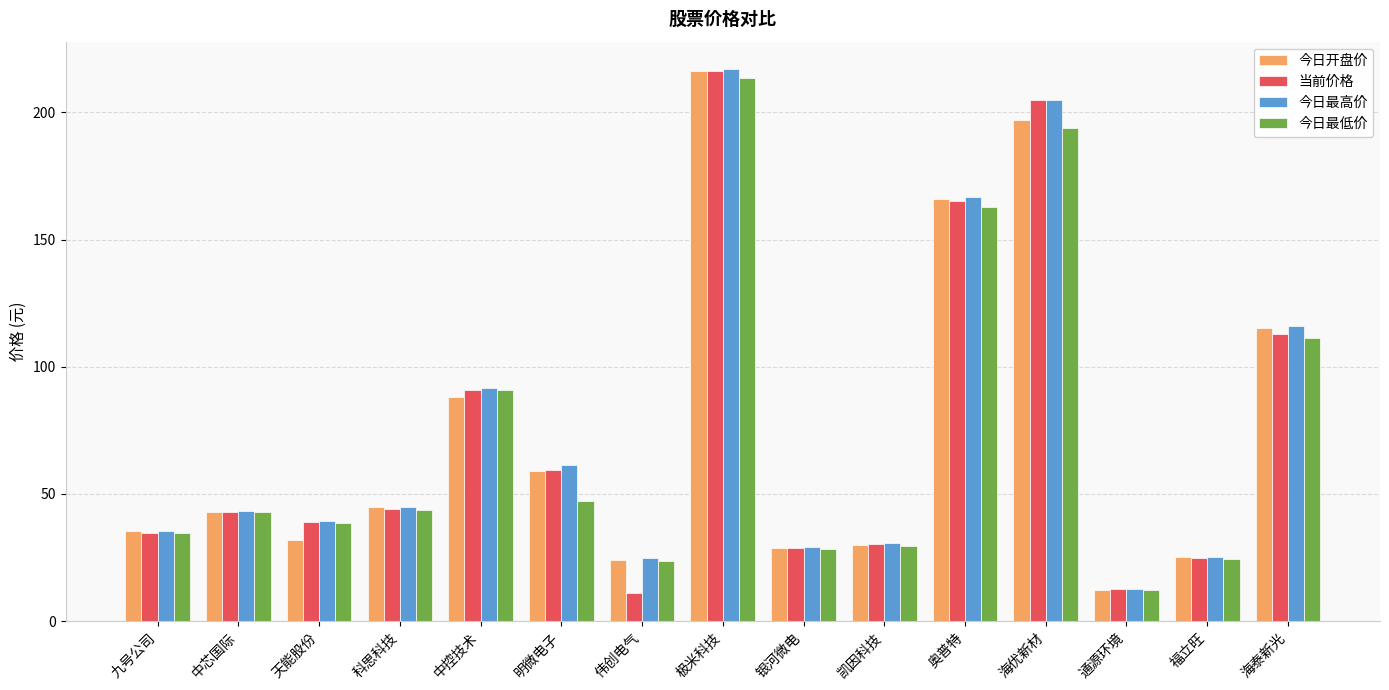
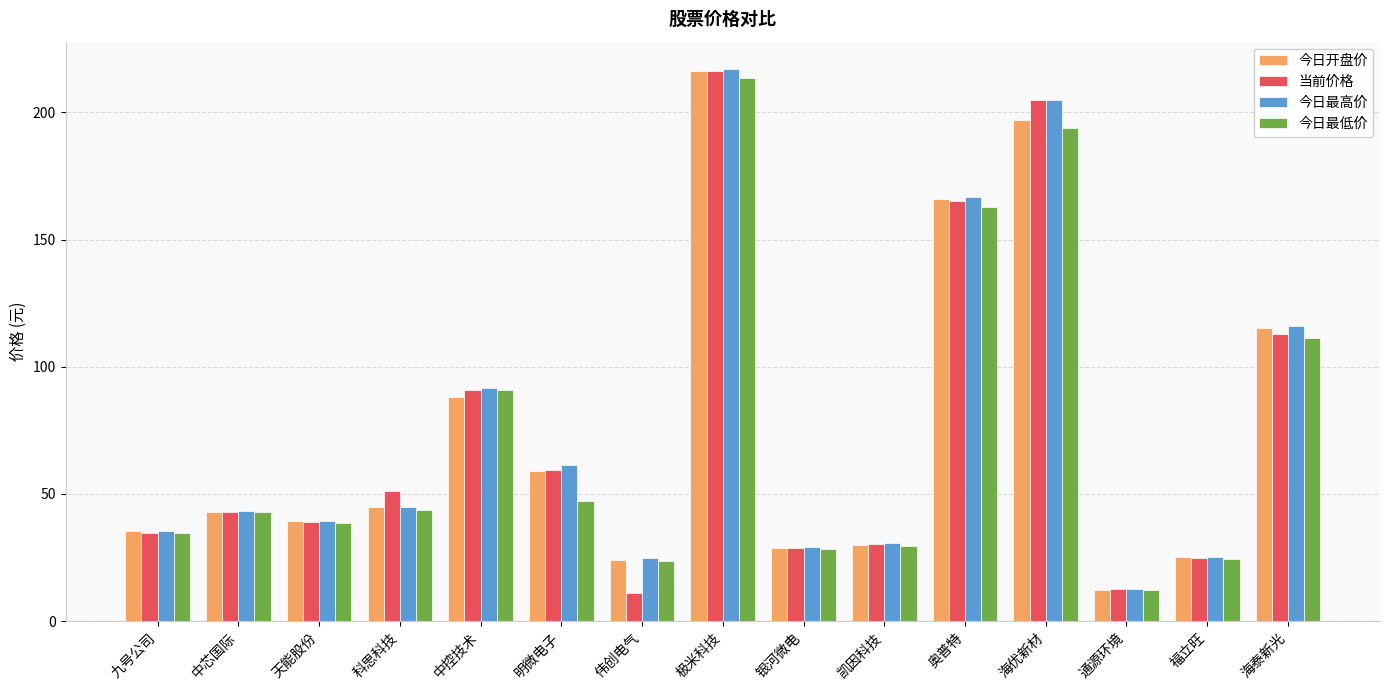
今日开盘价, 天能股份: 32 -> 39
当前价格, 科思科技: 44 -> 51
